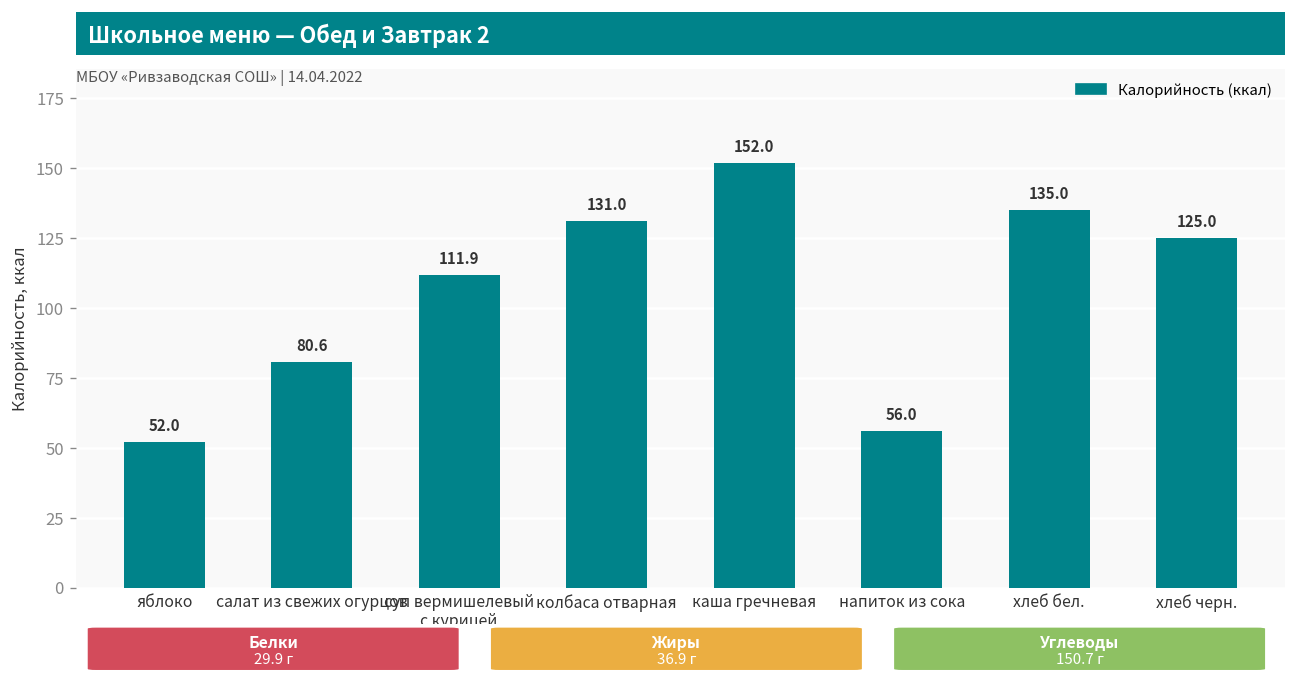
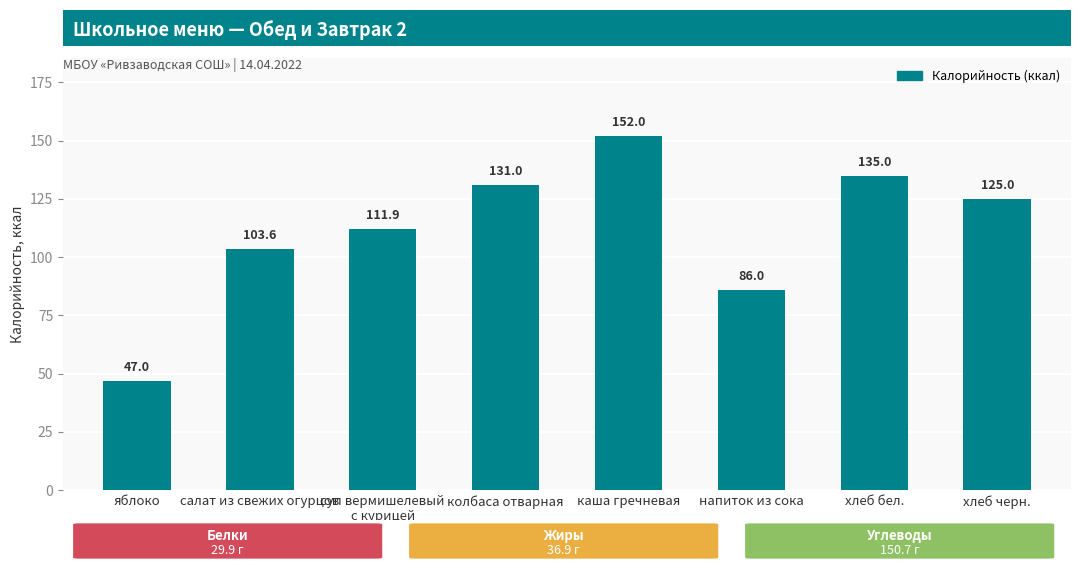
яблоко: 52.0 -> 47.0
салат из свежих огурцов: 80.6 -> 103.6
напиток из сока: 56.0 -> 86.0
